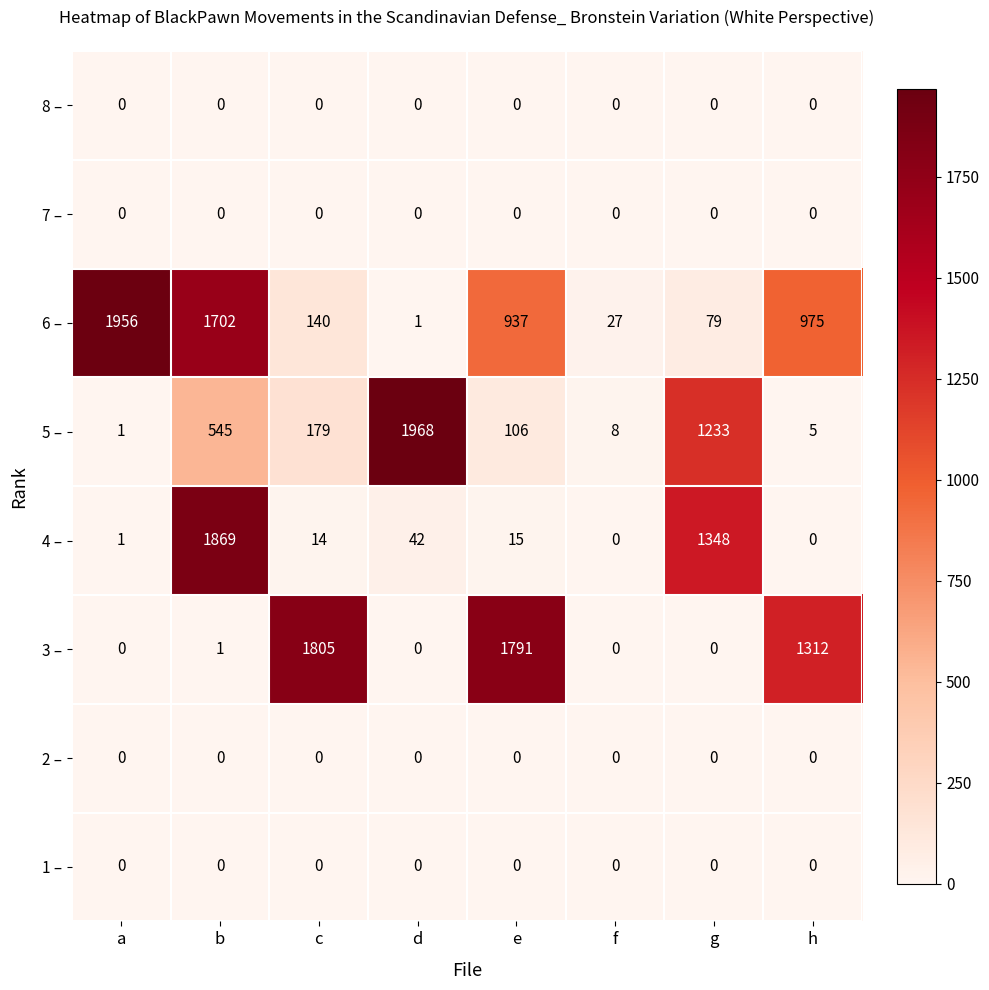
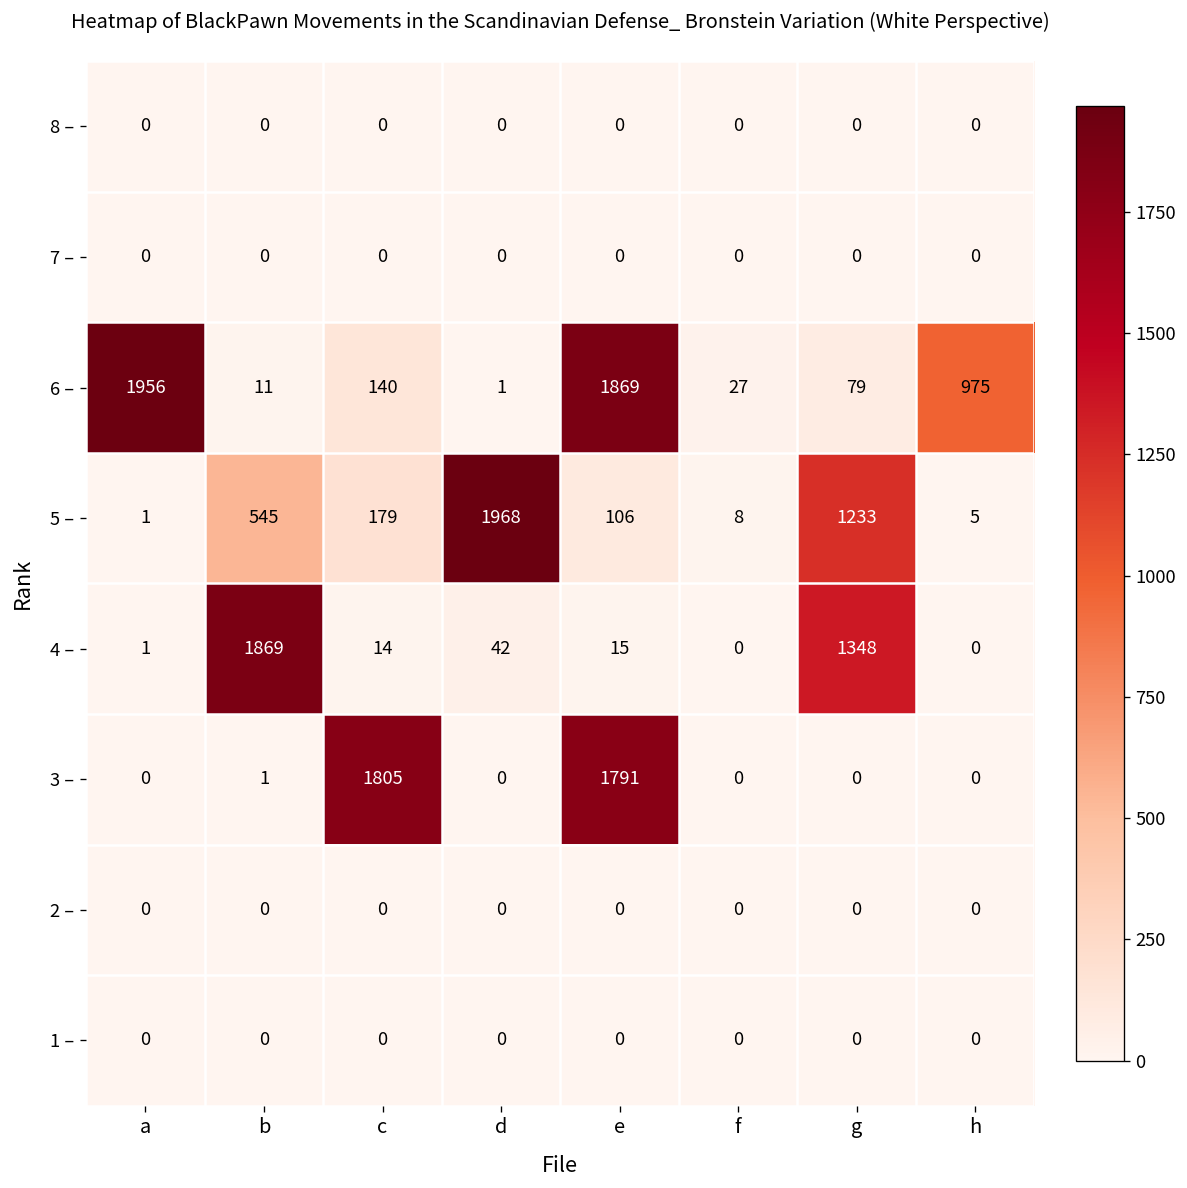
6 –, b: 1702 -> 11
6 –, e: 937 -> 1869
3 –, h: 1312 -> 0
